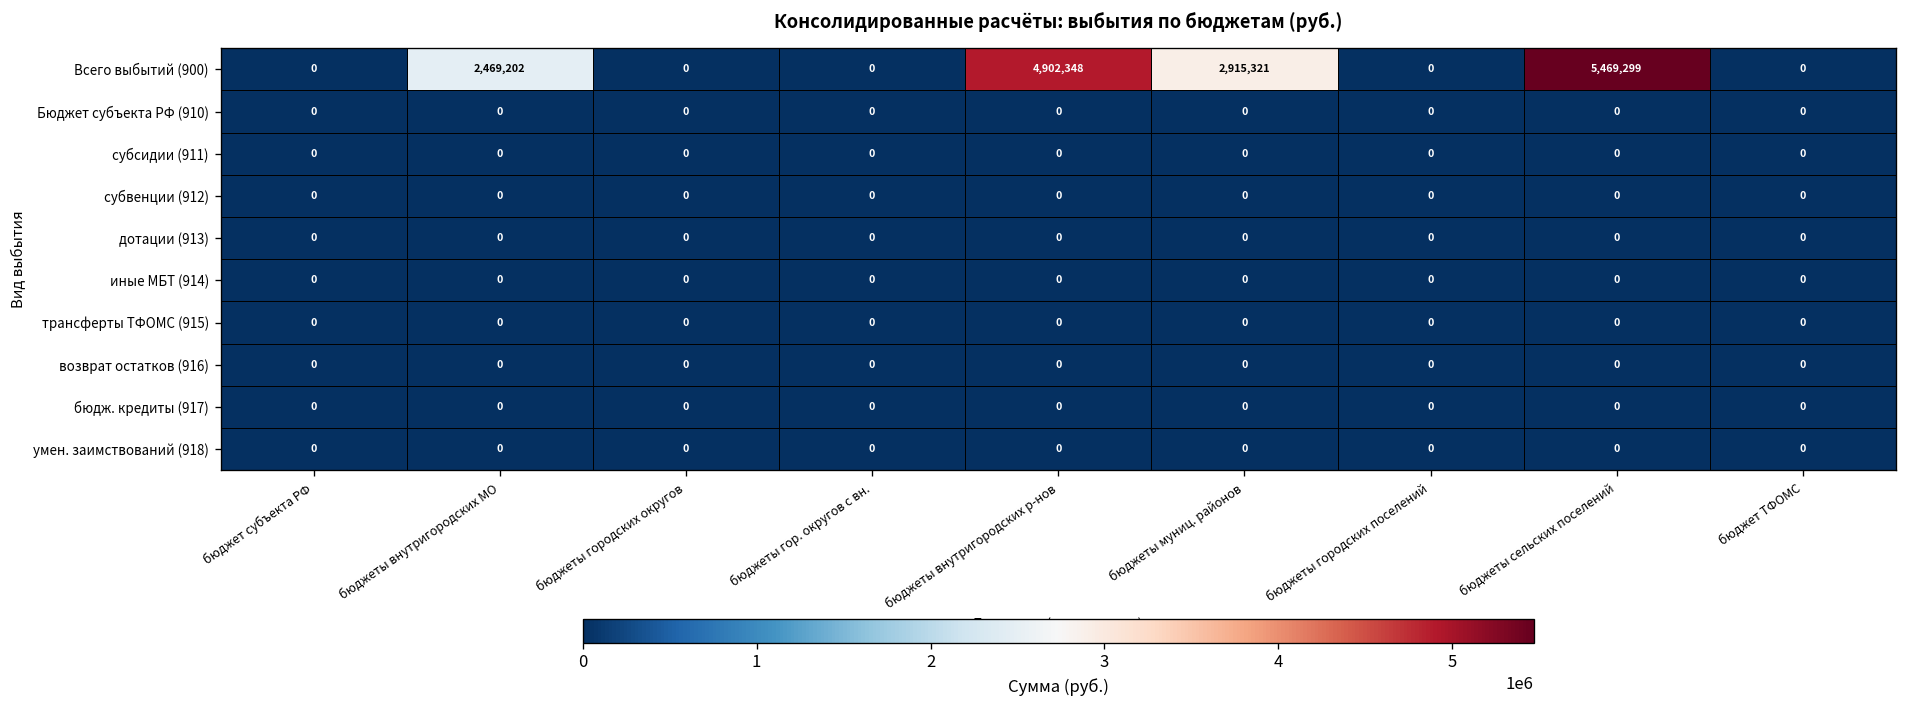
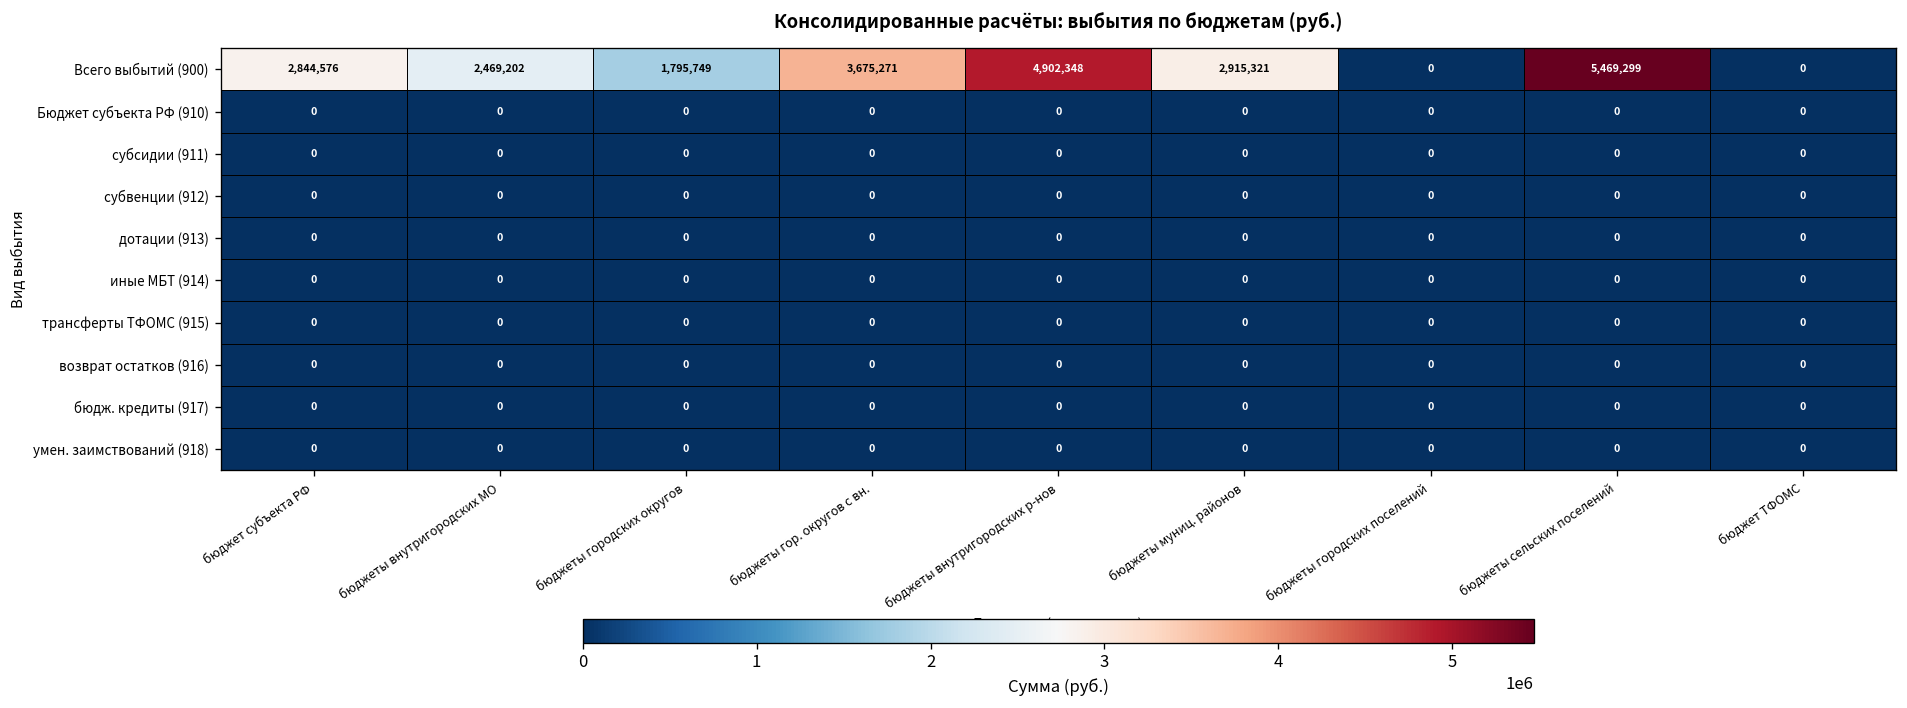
Всего выбытий (900), бюджет субъекта РФ: 0 -> 2,844,576
Всего выбытий (900), бюджеты городских округов: 0 -> 1,795,749
Всего выбытий (900), бюджеты гор. округов с вн.: 0 -> 3,675,271
